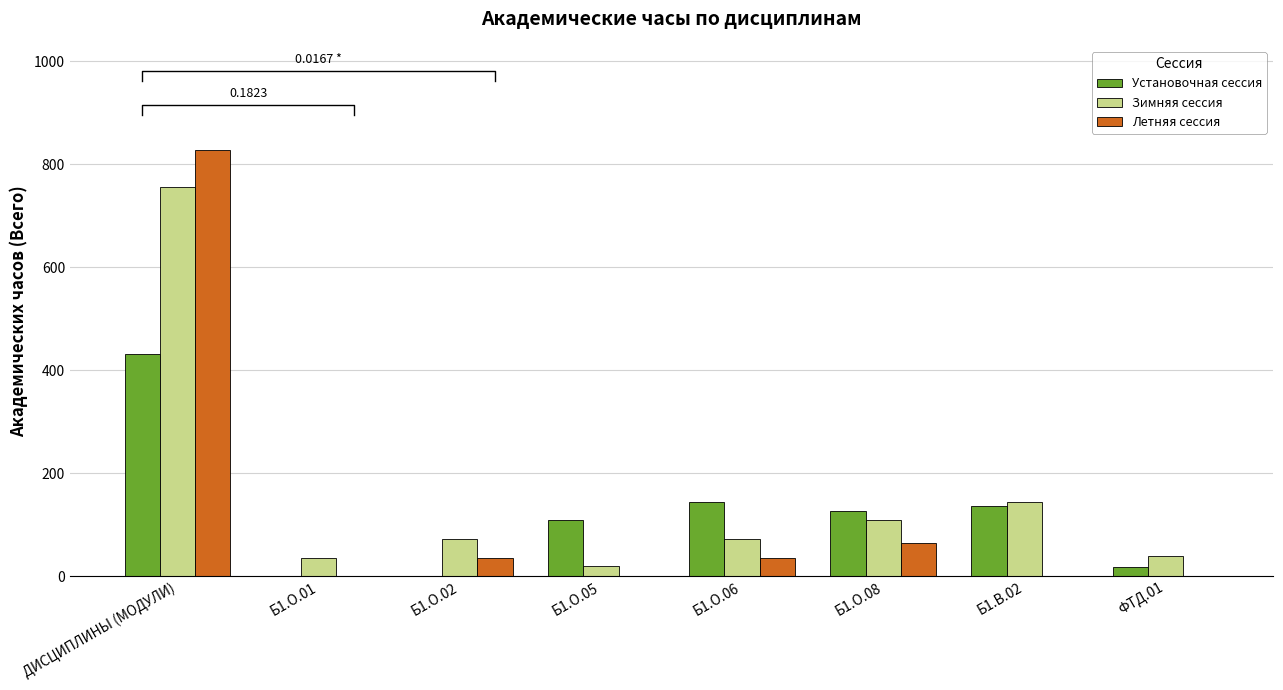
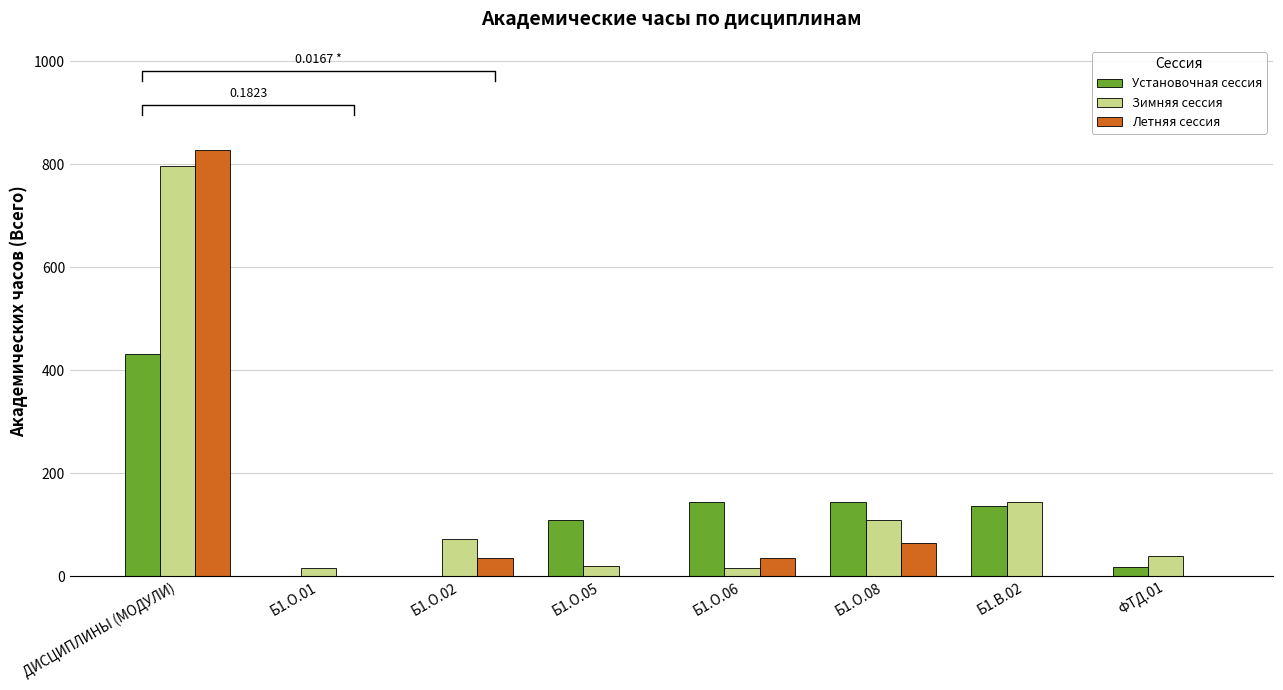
Зимняя сессия, ДИСЦИПЛИНЫ (МОДУЛИ): 760 -> 800
Зимняя сессия, Б1.О.01: 40 -> 20
Зимняя сессия, Б1.О.06: 70 -> 20
Установочная сессия, Б1.О.08: 130 -> 140
